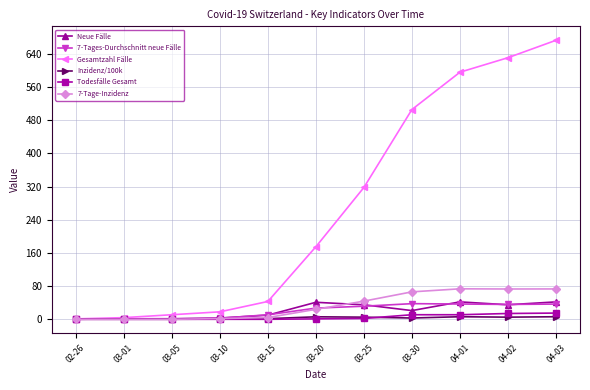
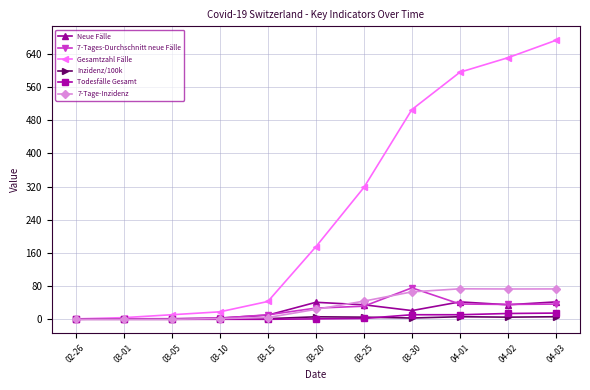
7-Tages-Durchschnitt neue Fälle, 03-30: 40 -> 80
